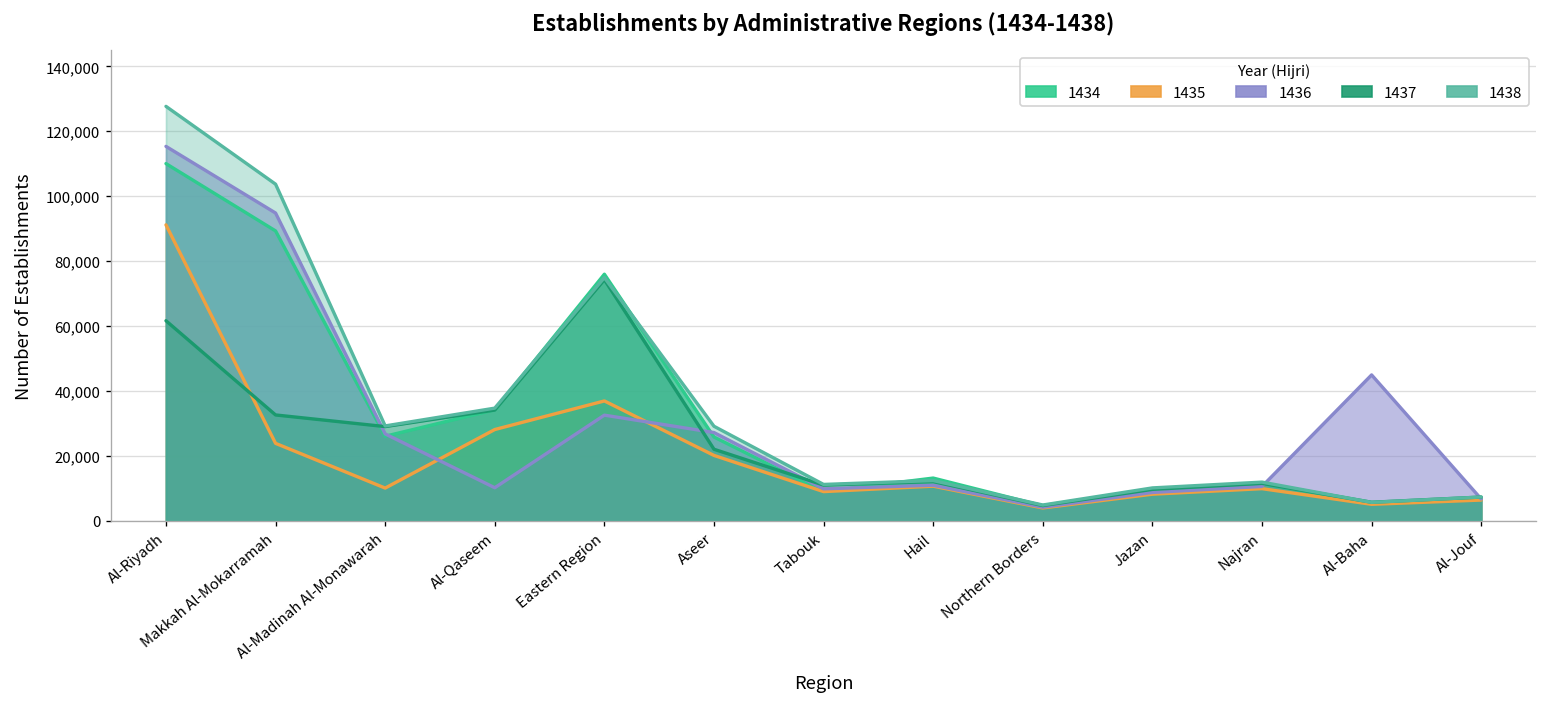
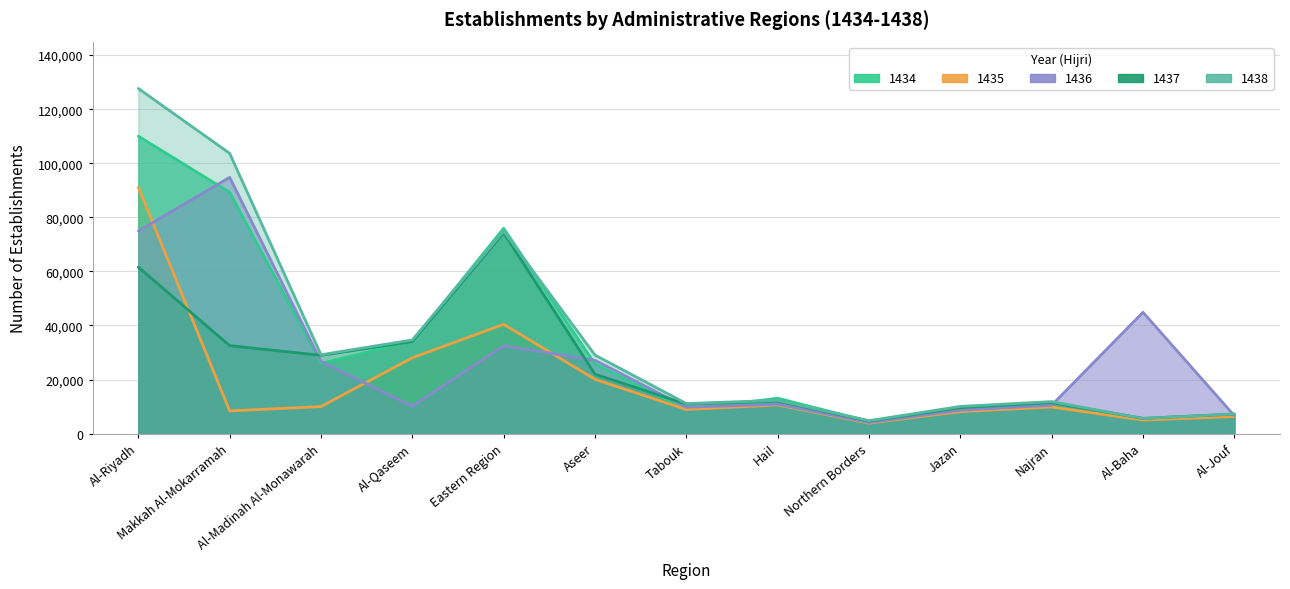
1436, Al-Riyadh: 115,000 -> 75,000
1435, Makkah Al-Mokarramah: 24,000 -> 8,000
1435, Eastern Region: 37,000 -> 40,000
